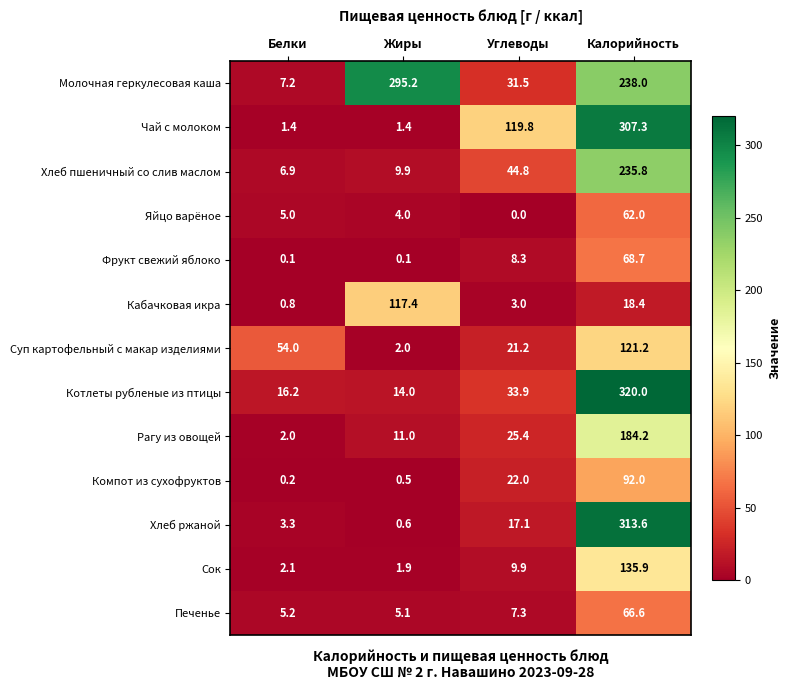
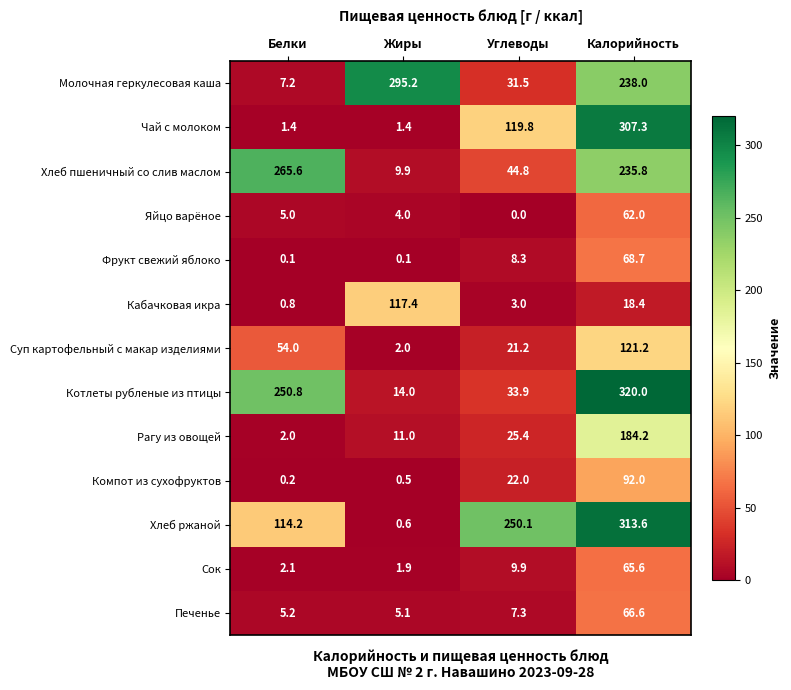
Хлеб пшеничный со слив маслом, Белки: 6.9 -> 265.6
Котлеты рубленые из птицы, Белки: 16.2 -> 250.8
Хлеб ржаной, Белки: 3.3 -> 114.2
Хлеб ржаной, Углеводы: 17.1 -> 250.1
Сок, Калорийность: 135.9 -> 65.6
